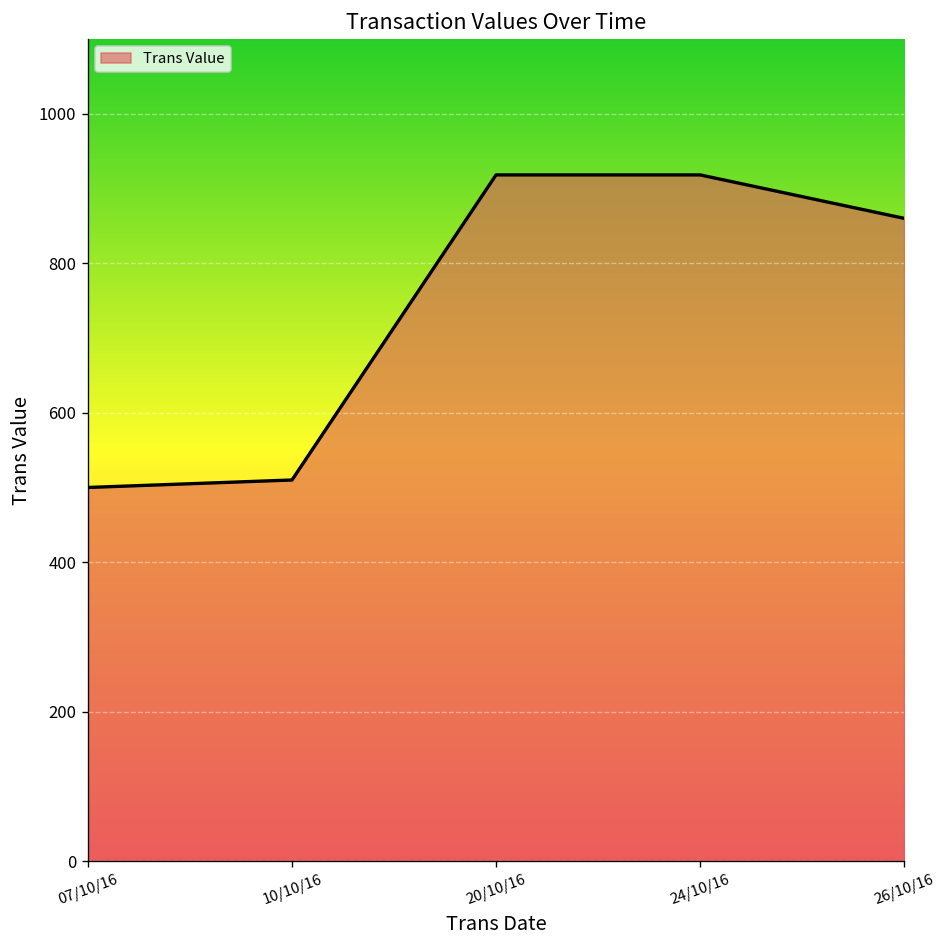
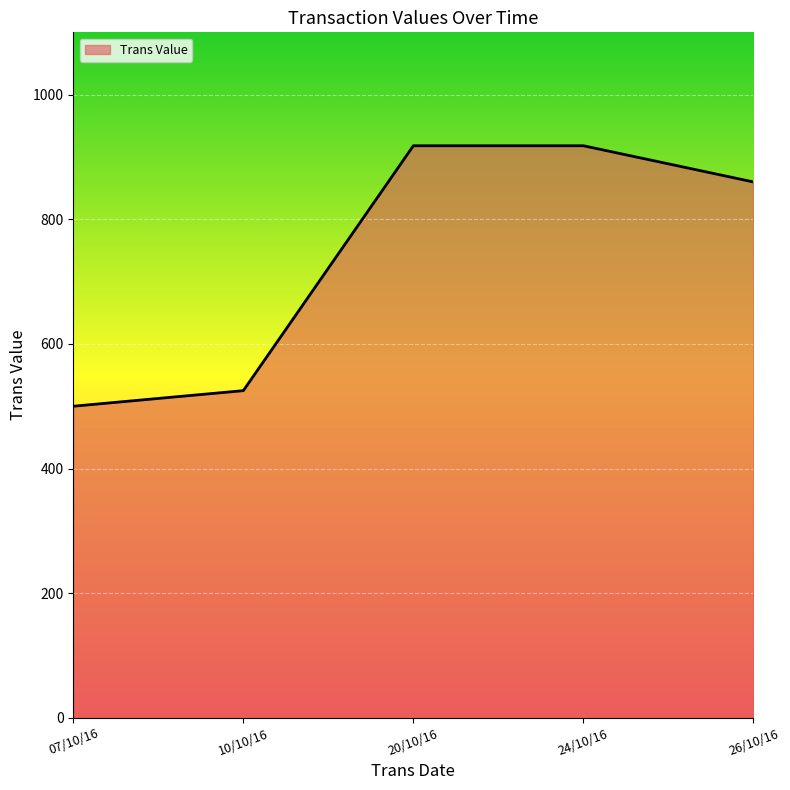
10/10/16: 510 -> 530
